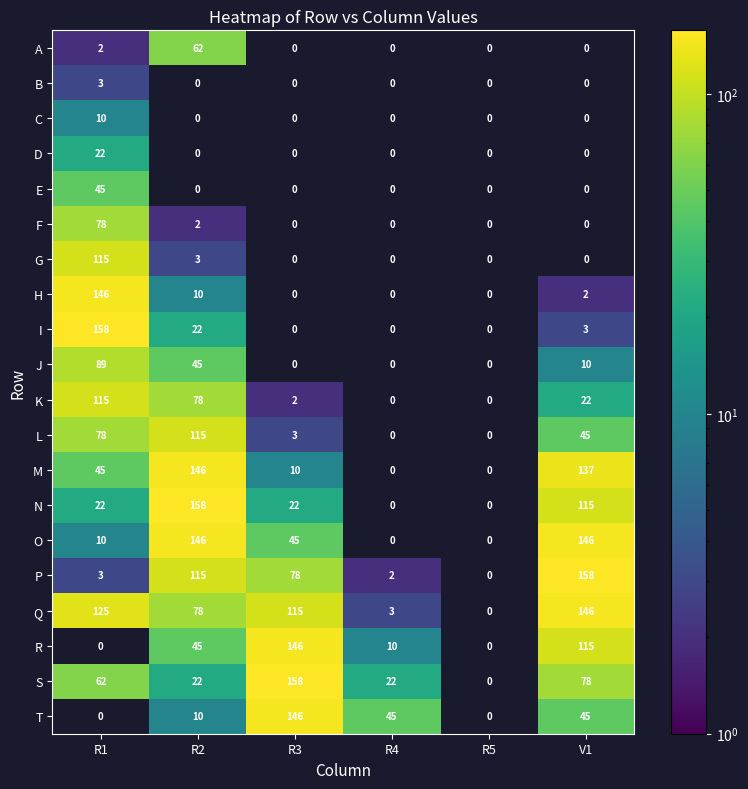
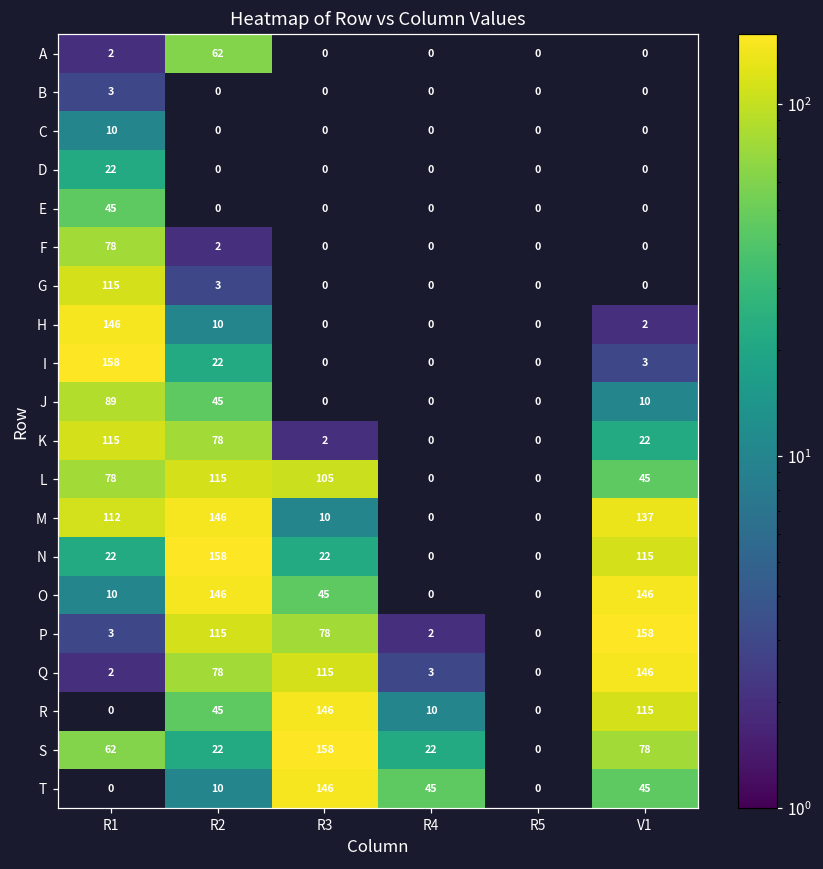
L, R3: 3 -> 105
M, R1: 45 -> 112
Q, R1: 125 -> 2
